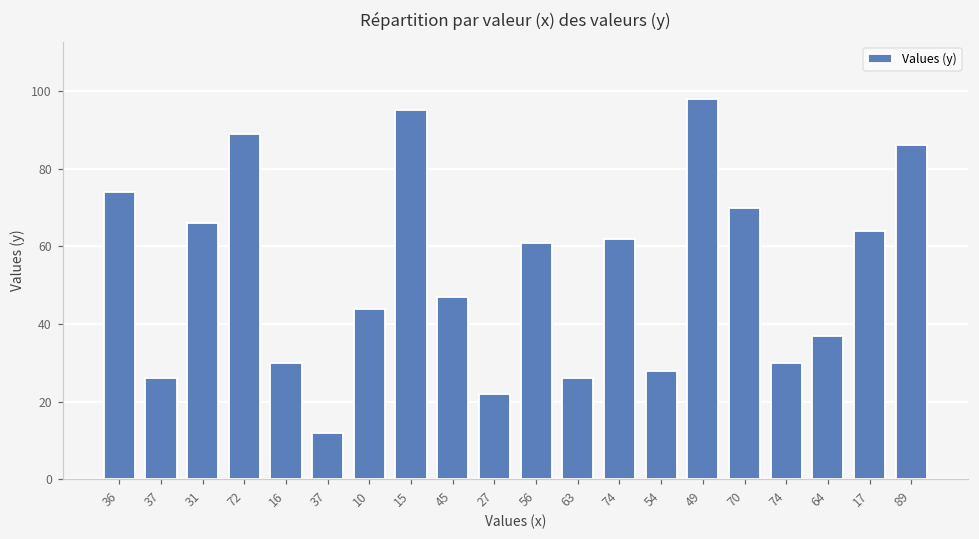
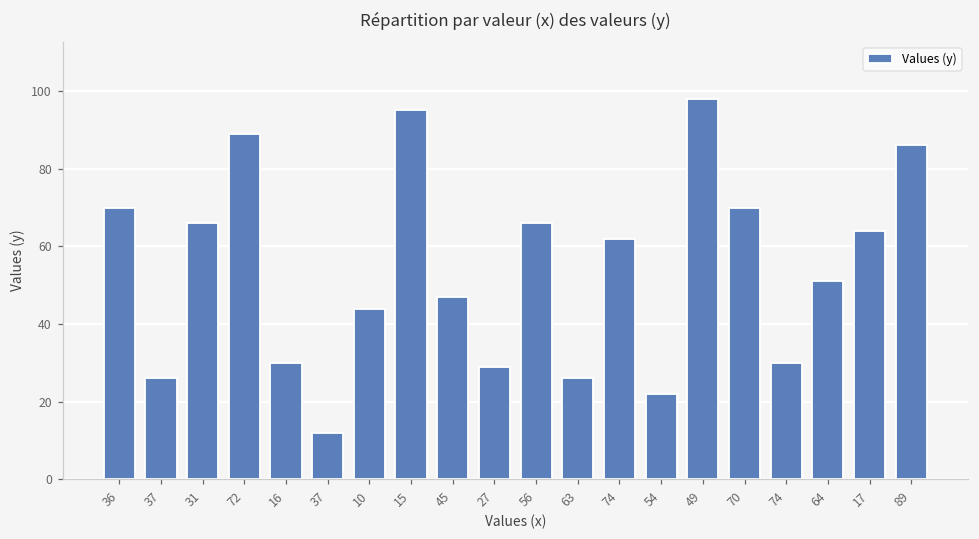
36: 74 -> 70
27: 22 -> 29
56: 61 -> 66
54: 28 -> 22
64: 37 -> 51
